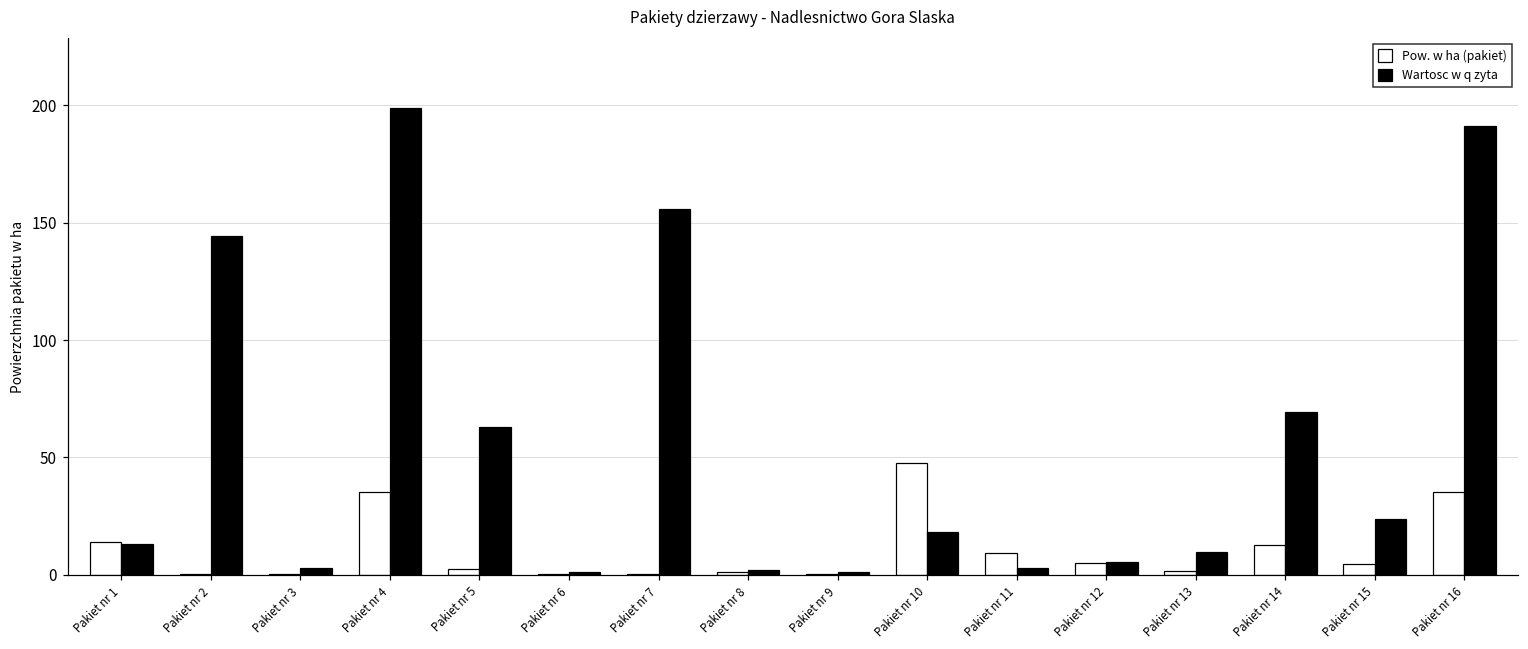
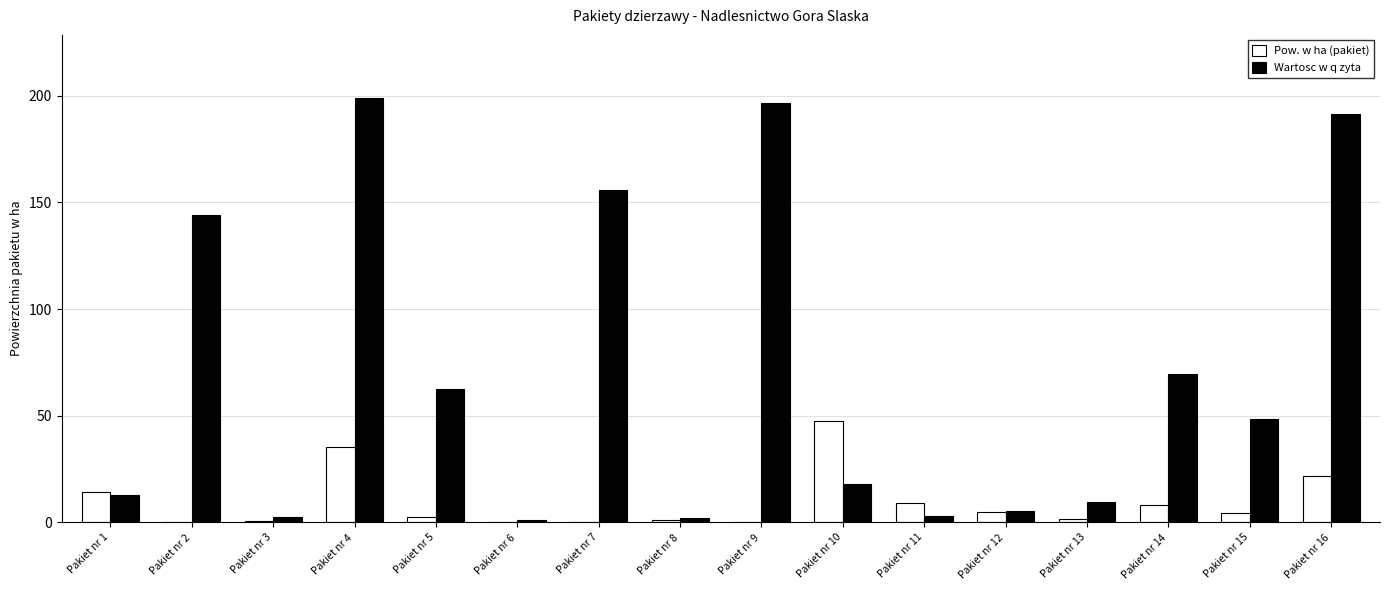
Wartosc w q zyta, Pakiet nr 9: 1 -> 197
Pow. w ha (pakiet), Pakiet nr 14: 13 -> 8
Wartosc w q zyta, Pakiet nr 15: 24 -> 49
Pow. w ha (pakiet), Pakiet nr 16: 35 -> 22
